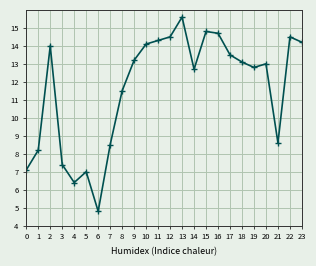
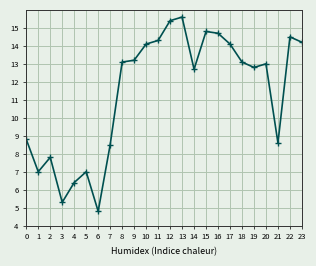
0: 7.1 -> 8.8
1: 8.2 -> 7.0
2: 14.0 -> 7.8
3: 7.4 -> 5.3
8: 11.5 -> 13.1
12: 14.5 -> 15.4
17: 13.5 -> 14.1
